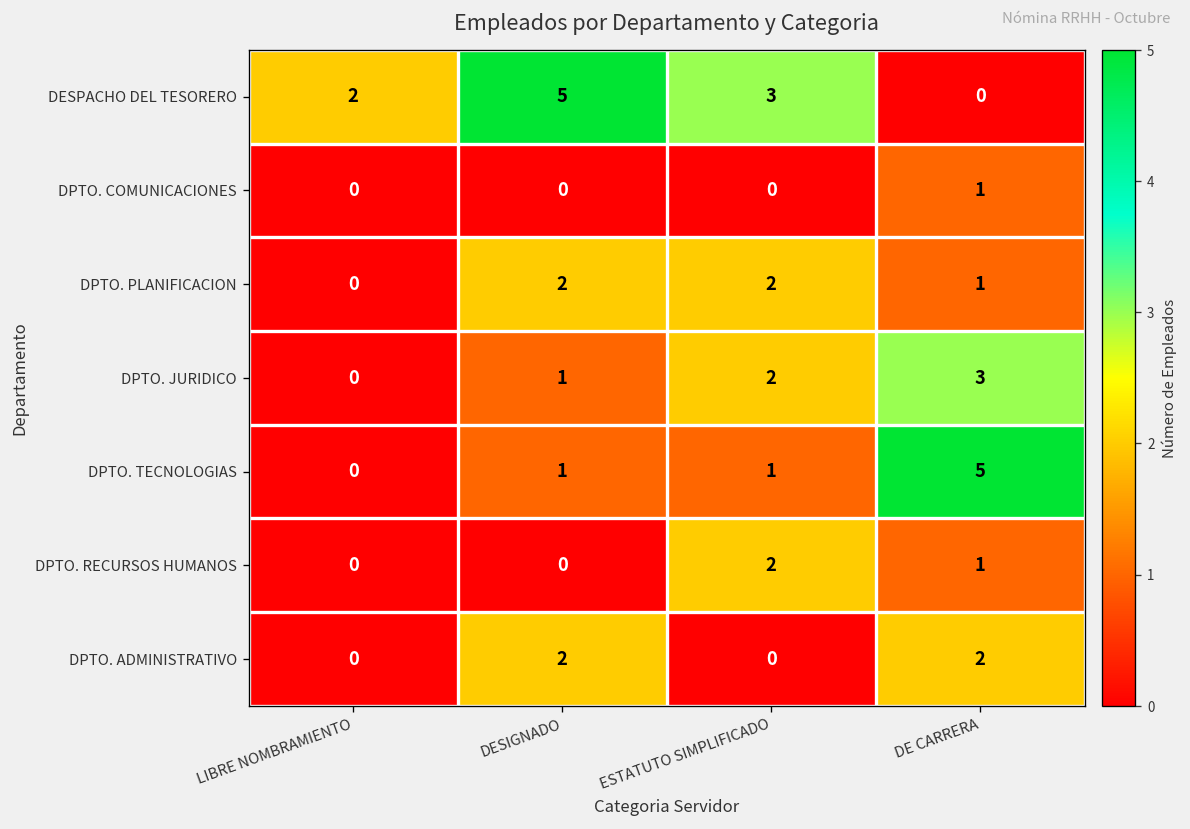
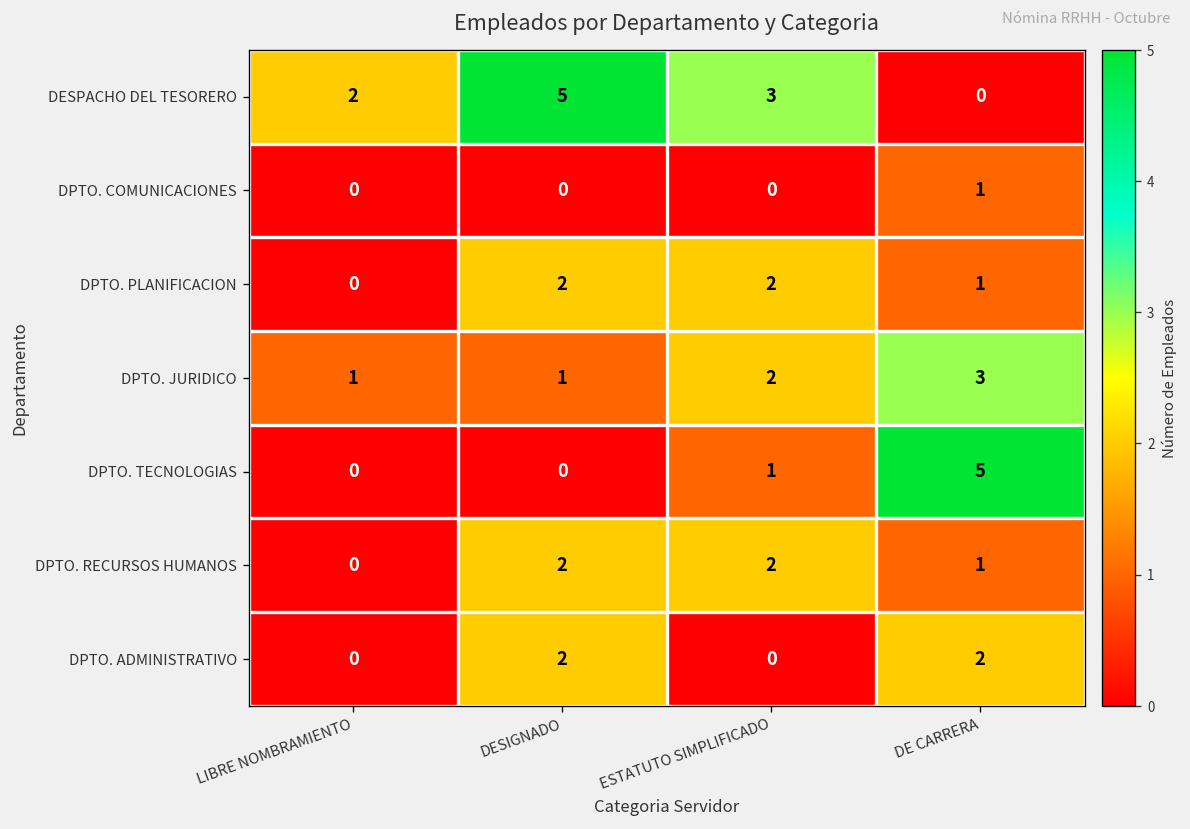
DPTO. JURIDICO, LIBRE NOMBRAMIENTO: 0 -> 1
DPTO. TECNOLOGIAS, DESIGNADO: 1 -> 0
DPTO. RECURSOS HUMANOS, DESIGNADO: 0 -> 2
